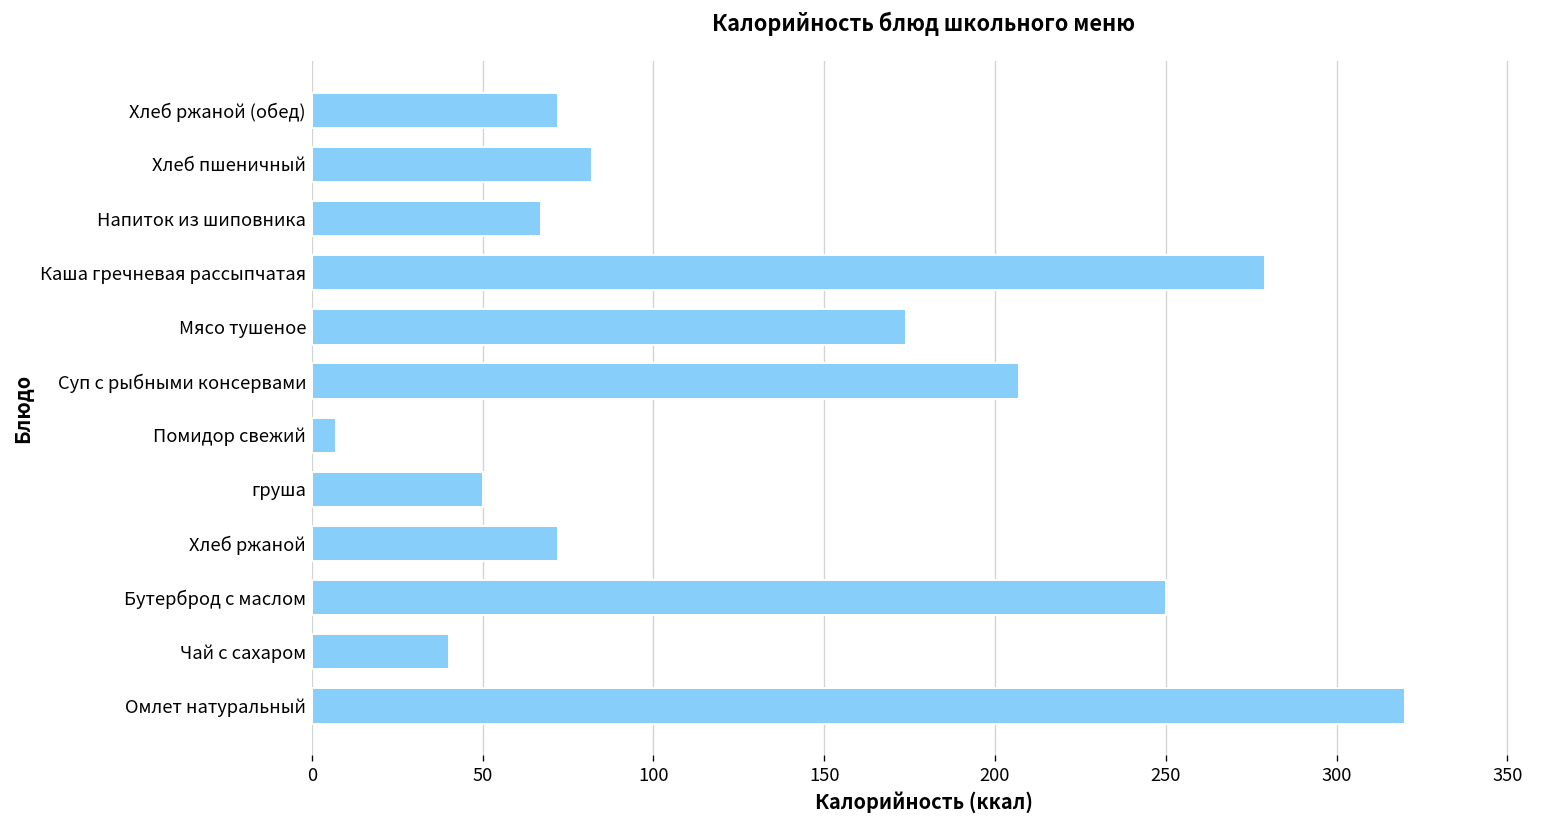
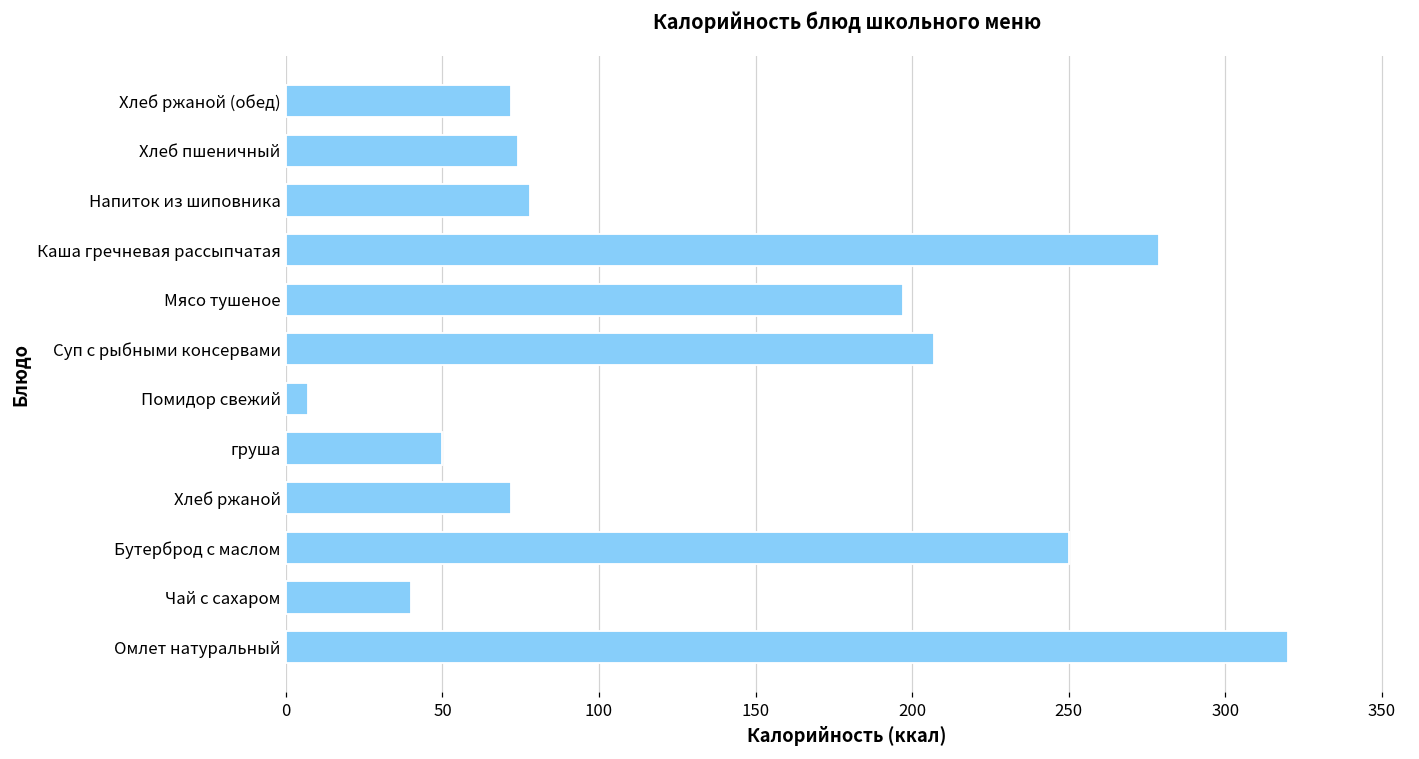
Хлеб пшеничный: 82 -> 74
Напиток из шиповника: 67 -> 78
Мясо тушеное: 174 -> 197
